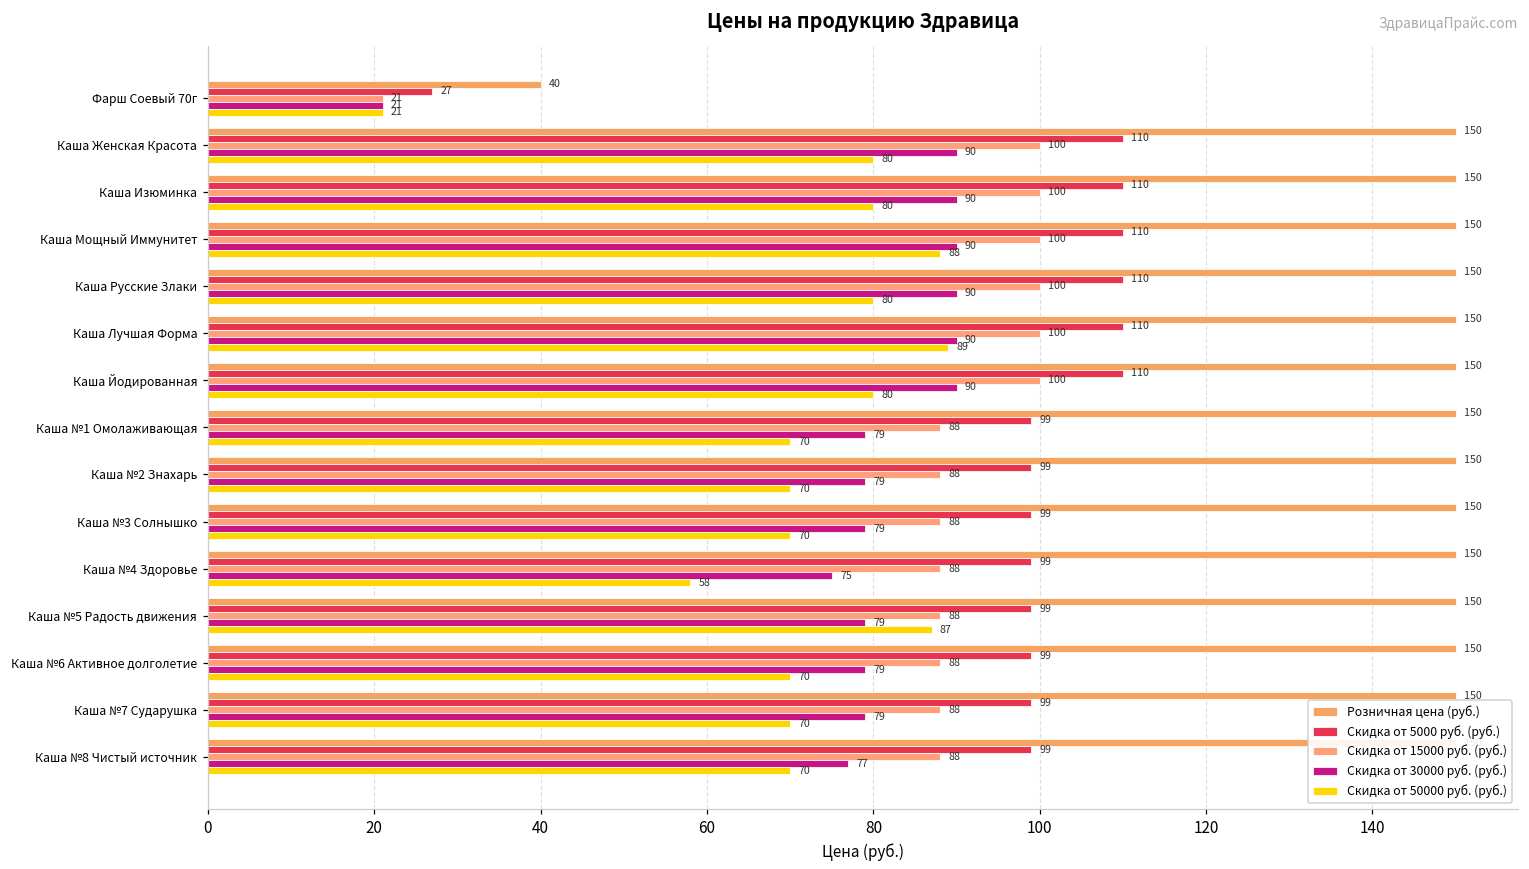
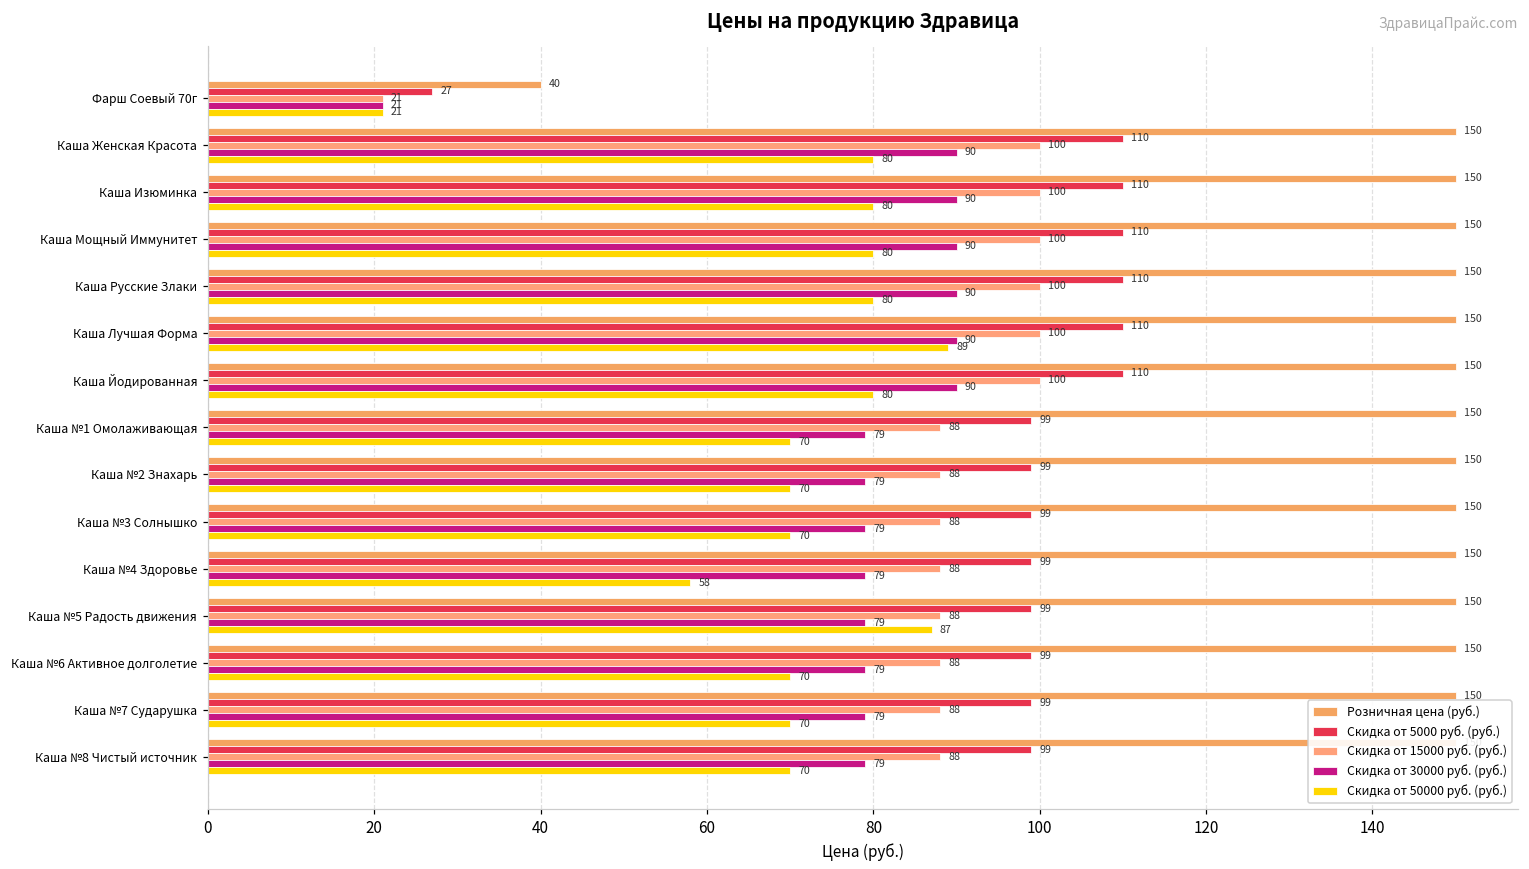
Скидка от 50000 руб. (руб.), Каша Мощный Иммунитет: 88 -> 80
Скидка от 30000 руб. (руб.), Каша №4 Здоровье: 75 -> 79
Скидка от 30000 руб. (руб.), Каша №8 Чистый источник: 77 -> 79
